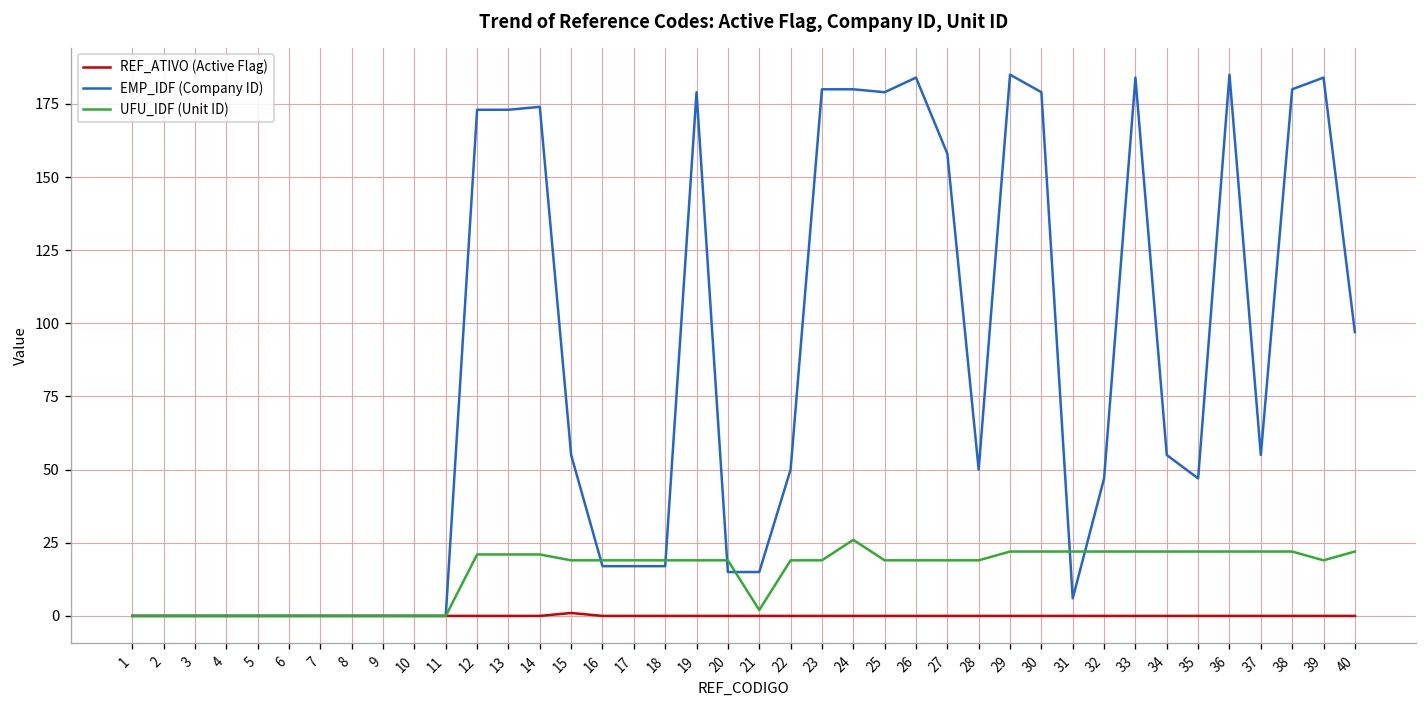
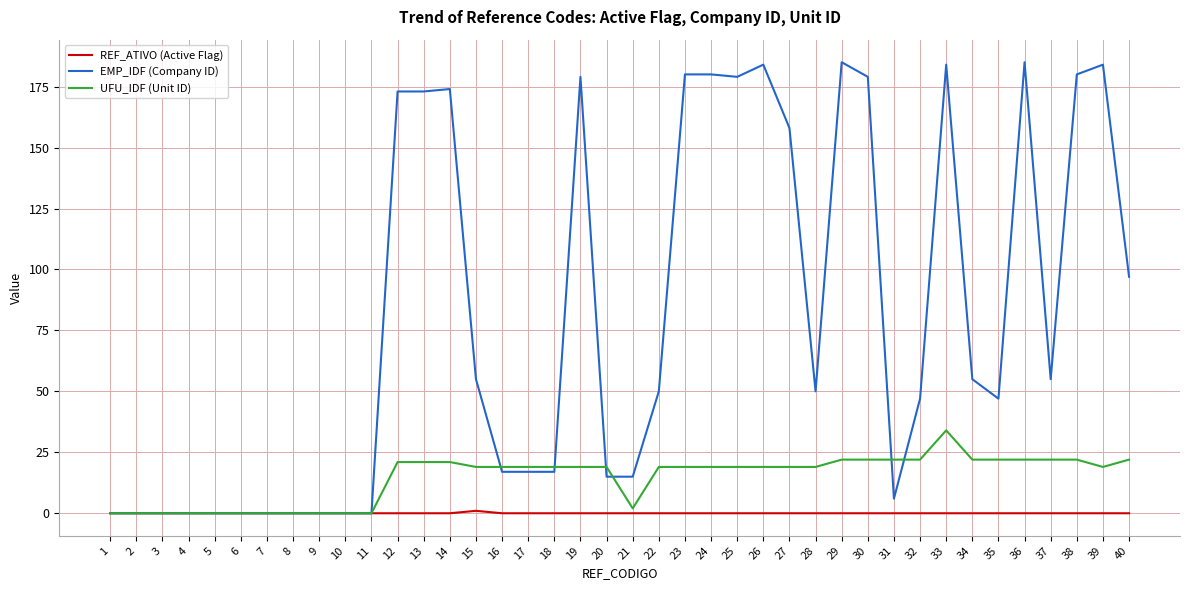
UFU_IDF (Unit ID), 24: 26 -> 19
UFU_IDF (Unit ID), 33: 22 -> 34
